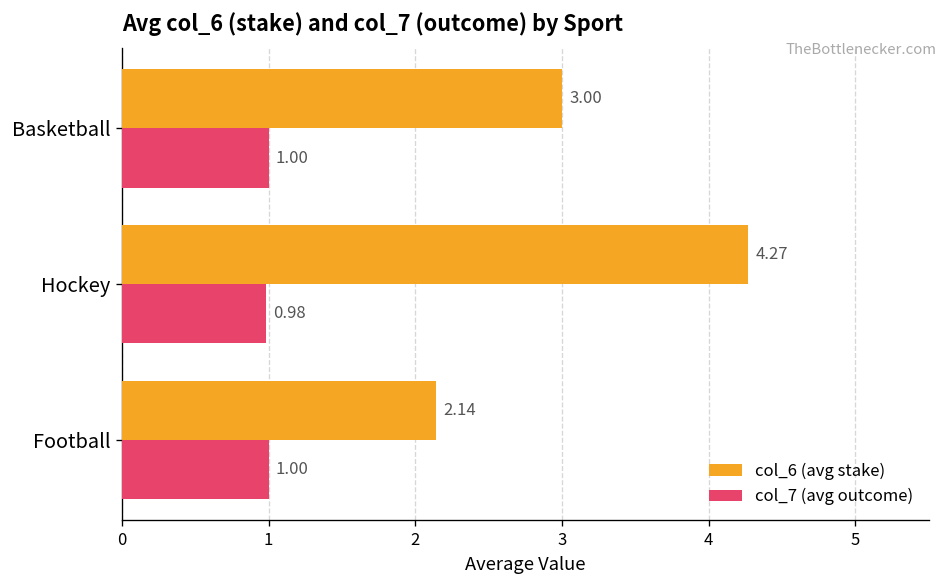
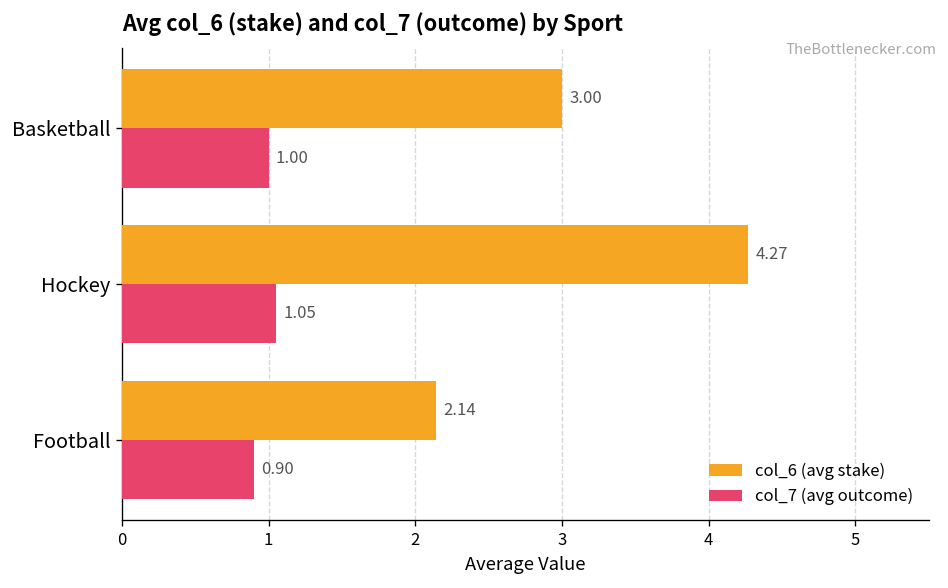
col_7 (avg outcome), Hockey: 0.98 -> 1.05
col_7 (avg outcome), Football: 1.00 -> 0.90
